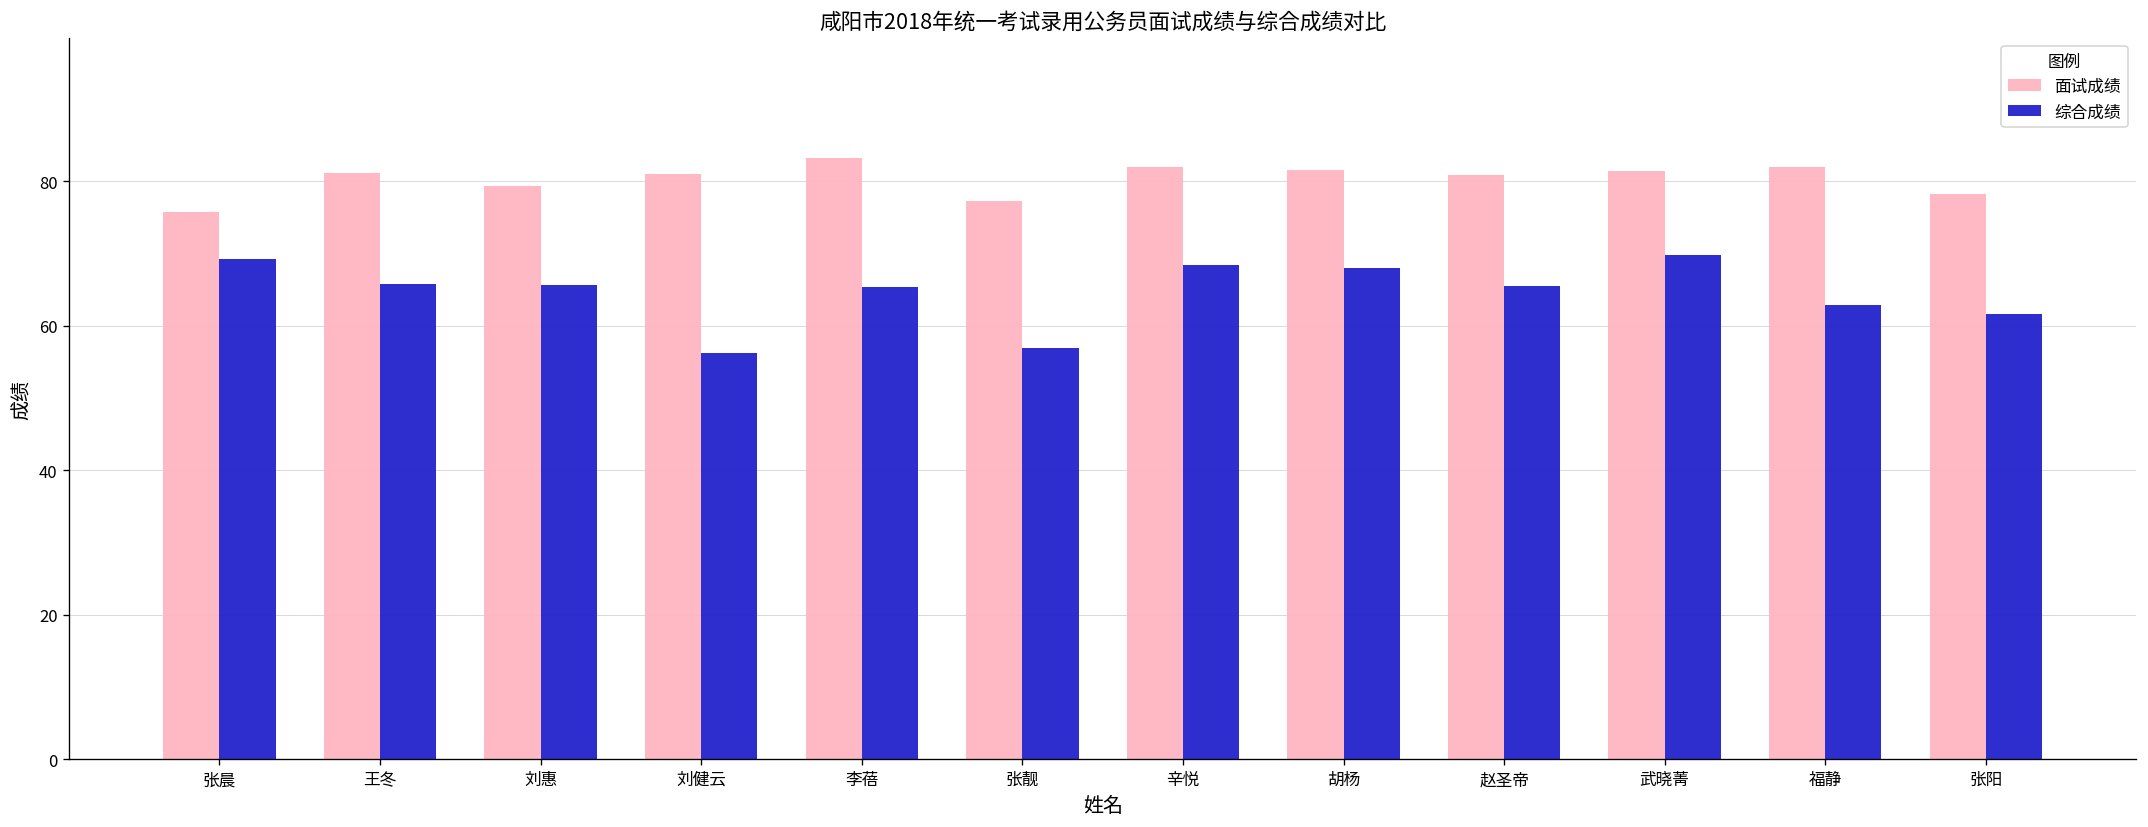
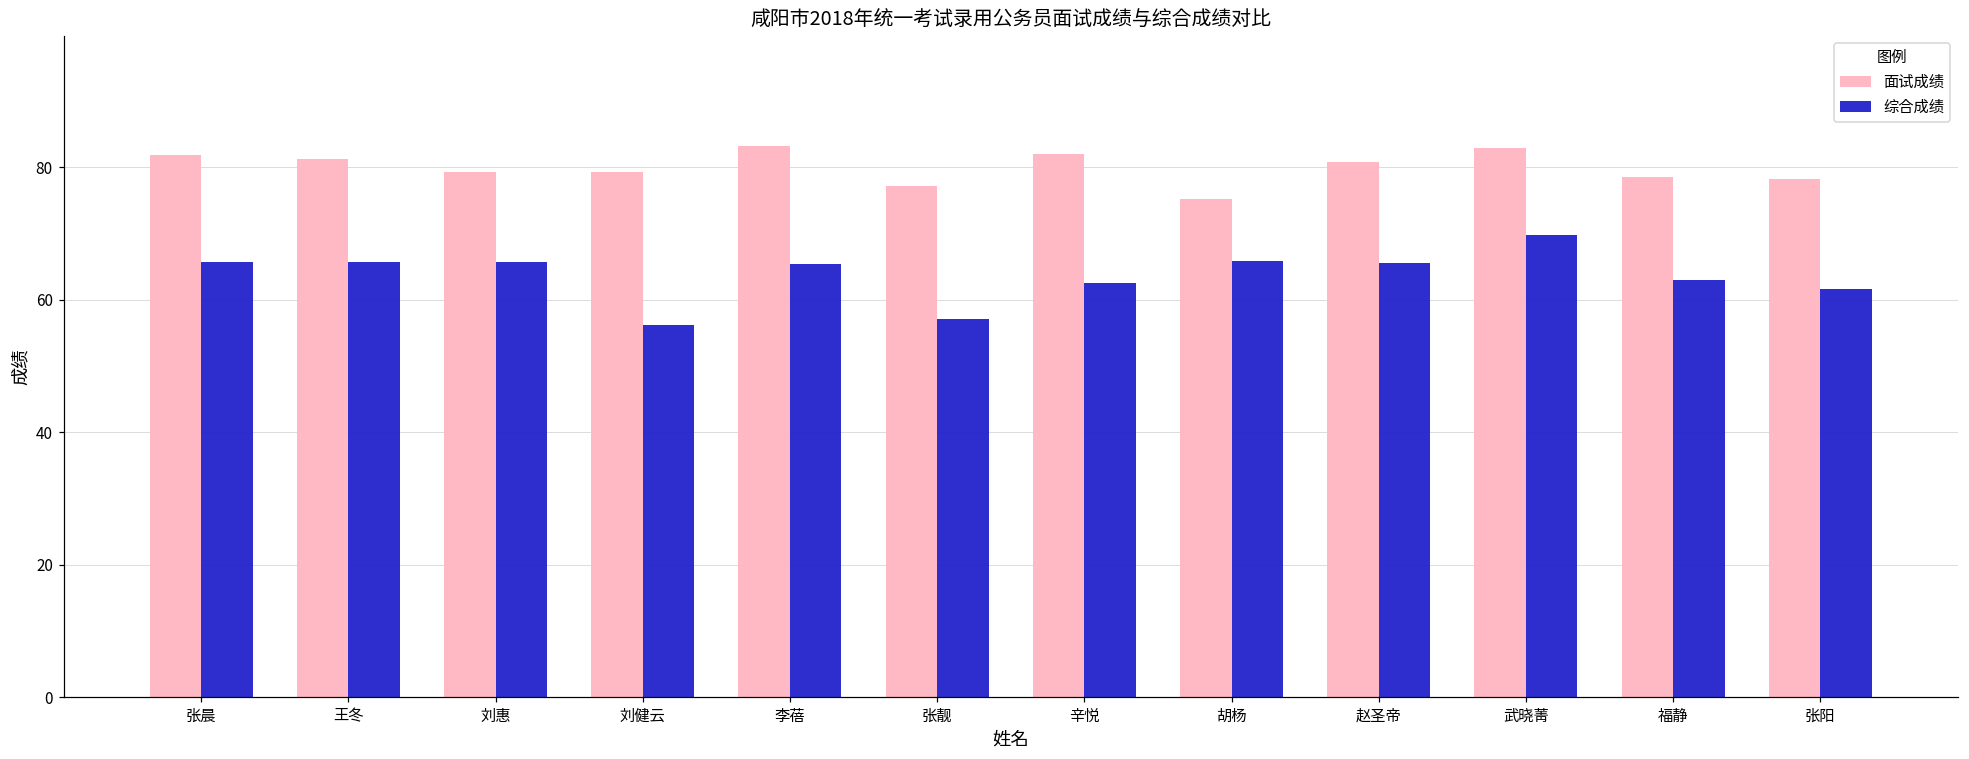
面试成绩, 张晨: 76 -> 82
综合成绩, 张晨: 69 -> 66
面试成绩, 刘健云: 81 -> 79
综合成绩, 辛悦: 68 -> 63
面试成绩, 胡杨: 82 -> 75
综合成绩, 胡杨: 68 -> 66
面试成绩, 武晓菁: 81 -> 83
面试成绩, 福静: 82 -> 79
